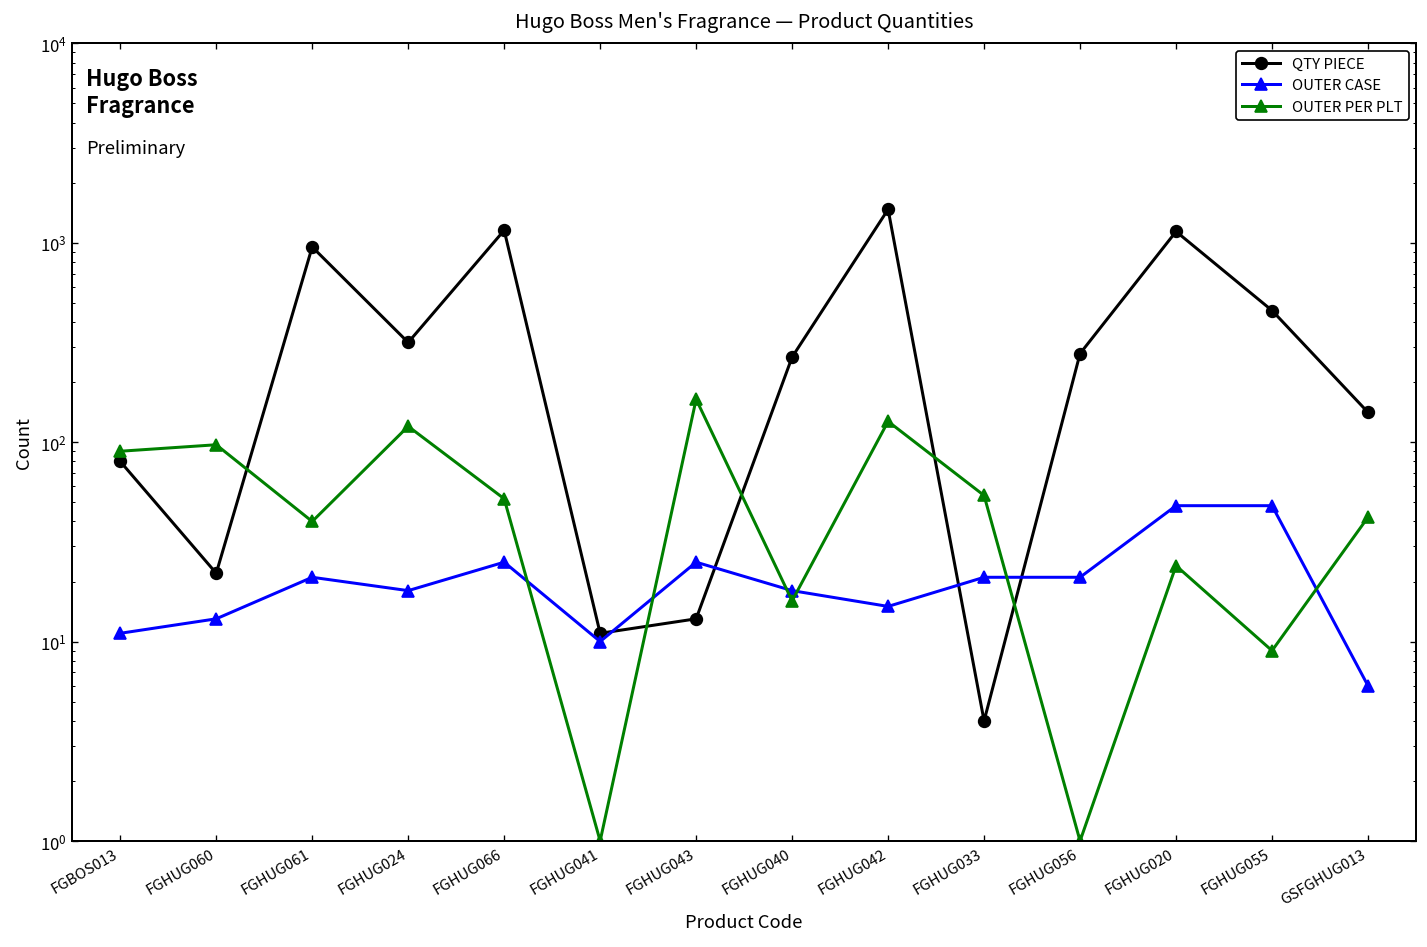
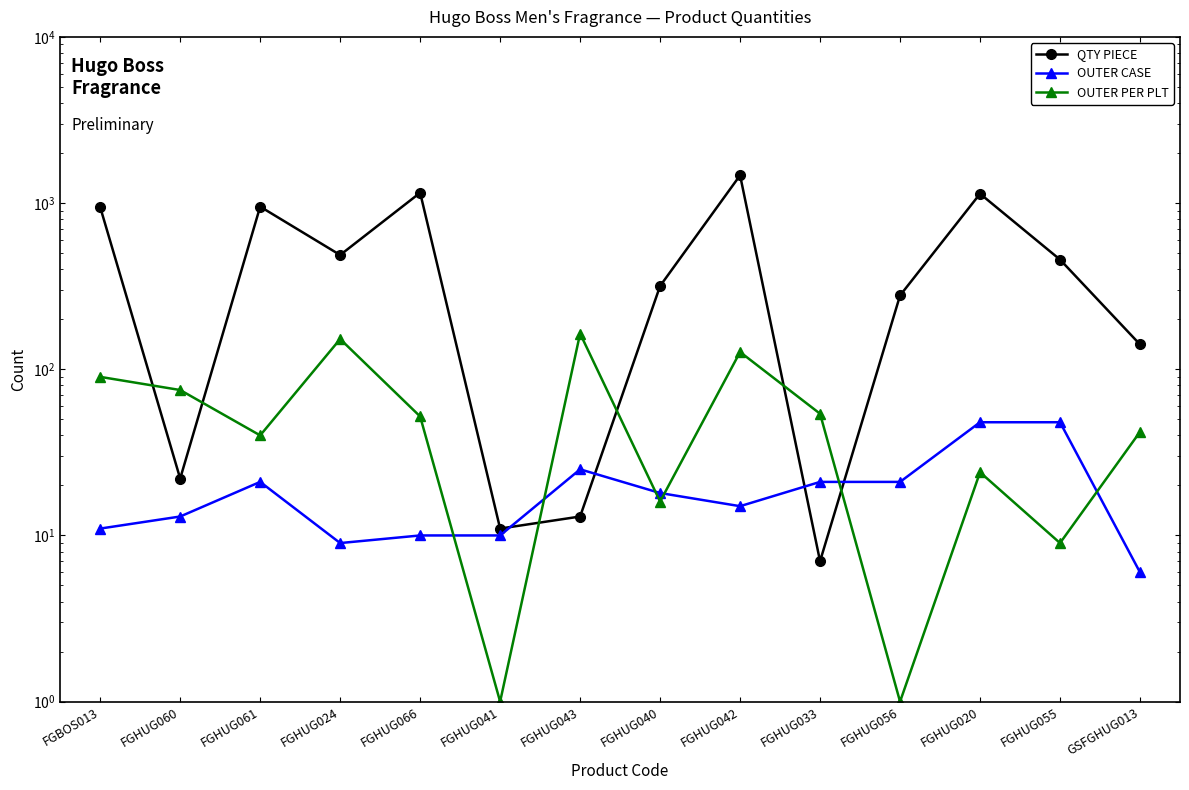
QTY PIECE, FGBOS013: 80 -> 900
OUTER PER PLT, FGHUG060: 100 -> 80
QTY PIECE, FGHUG024: 320 -> 490
OUTER CASE, FGHUG024: 18 -> 9
OUTER PER PLT, FGHUG024: 120 -> 150
OUTER CASE, FGHUG066: 25 -> 10
QTY PIECE, FGHUG040: 270 -> 320
QTY PIECE, FGHUG033: 4 -> 7
